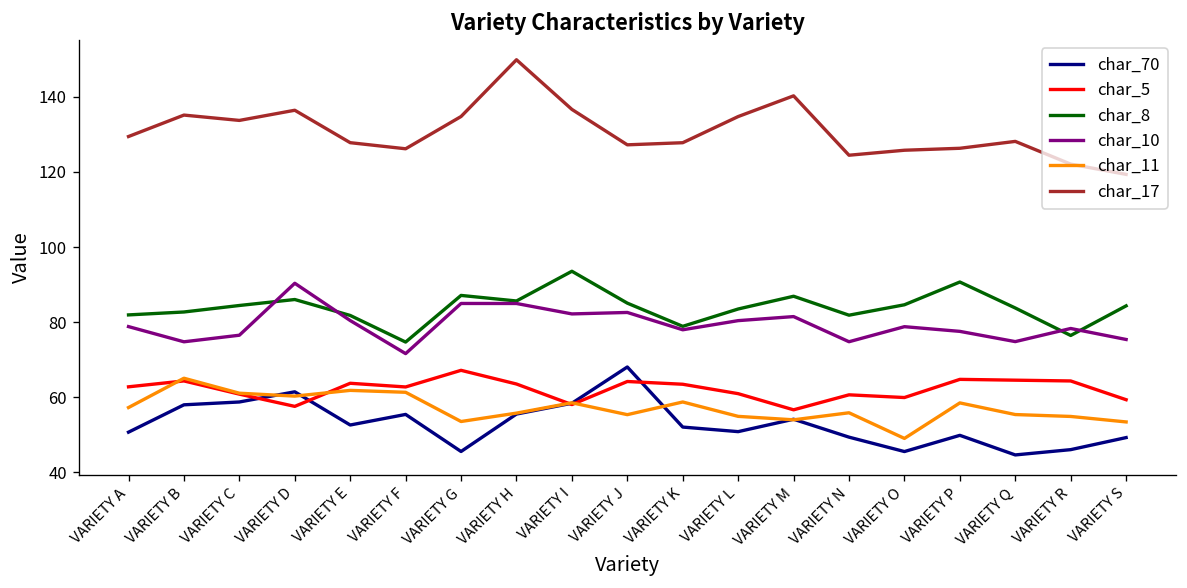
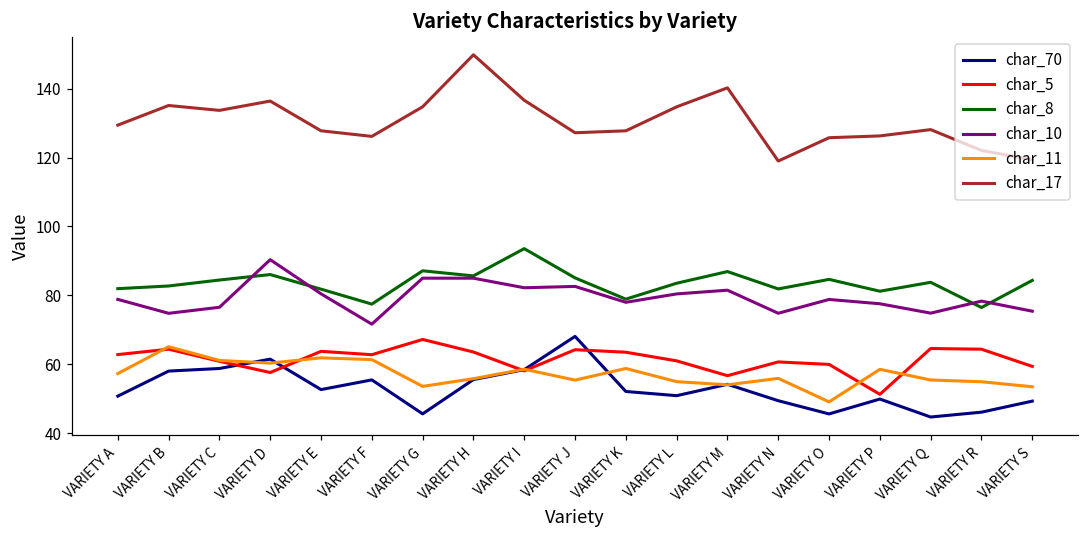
char_8, VARIETY F: 75 -> 77
char_17, VARIETY N: 124 -> 119
char_5, VARIETY P: 65 -> 51
char_8, VARIETY P: 91 -> 81
